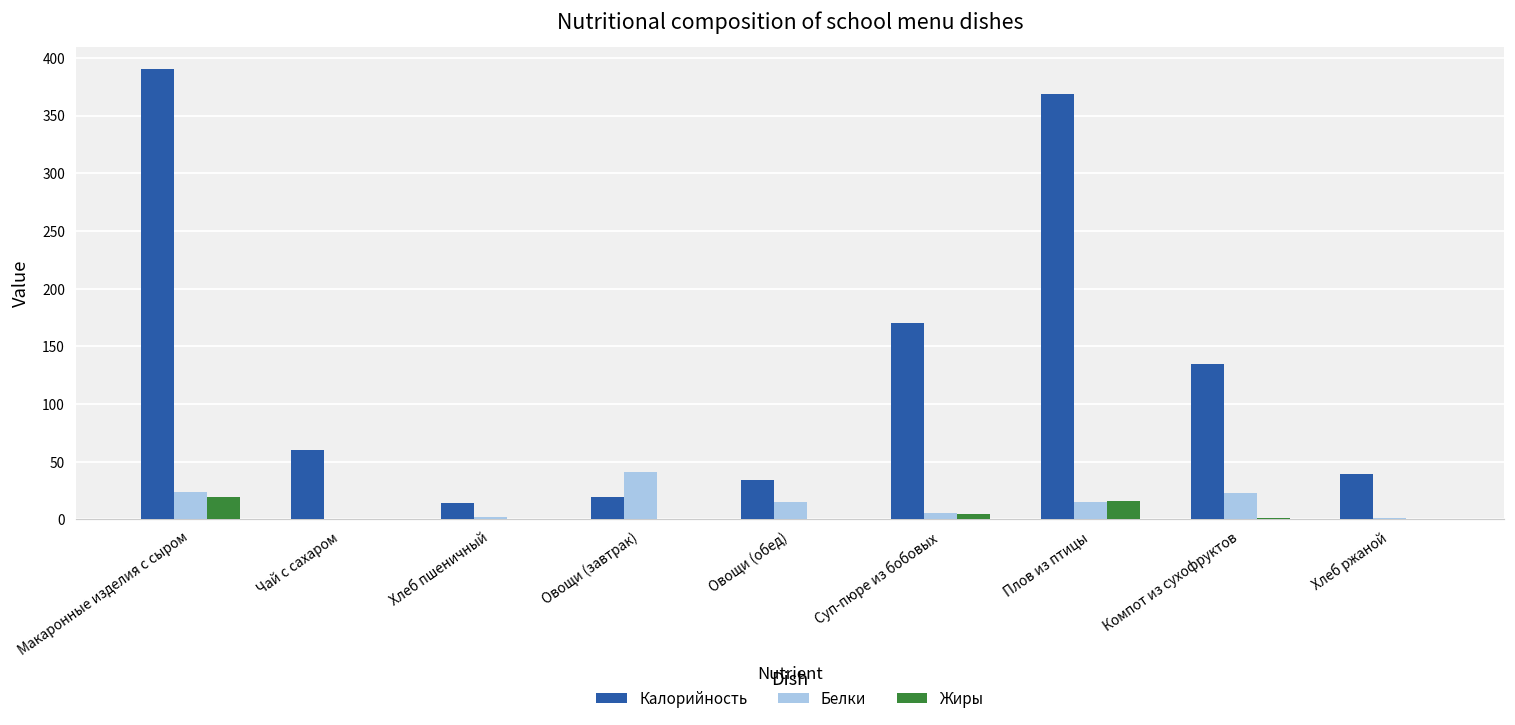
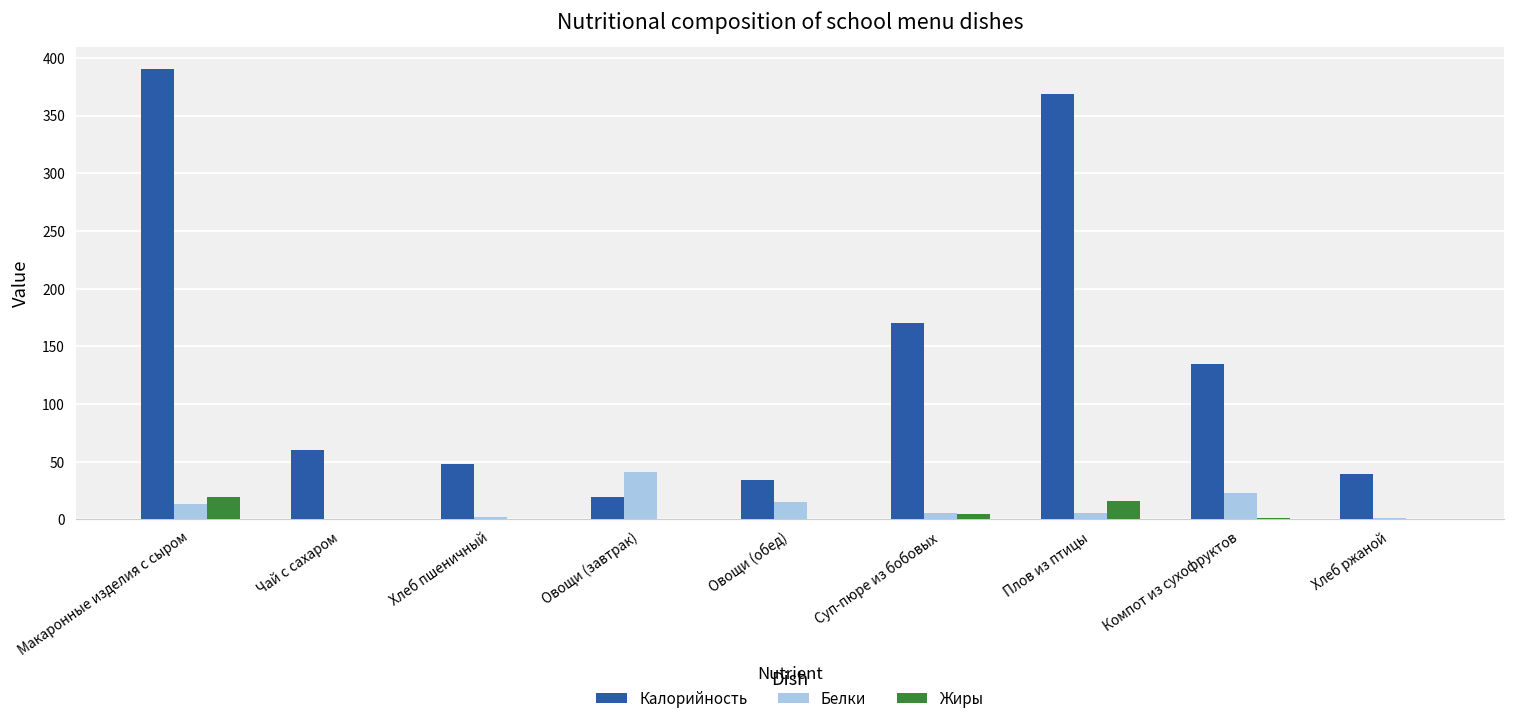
Белки, Макаронные изделия с сыром: 24 -> 13
Калорийность, Хлеб пшеничный: 15 -> 48
Белки, Плов из птицы: 15 -> 6
